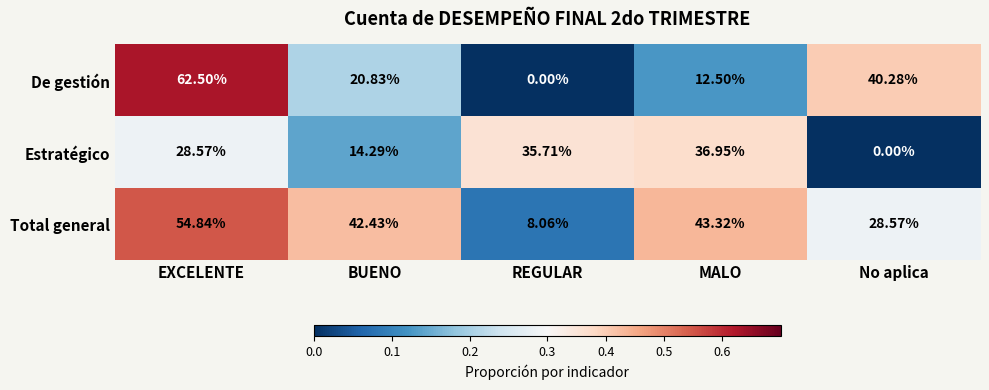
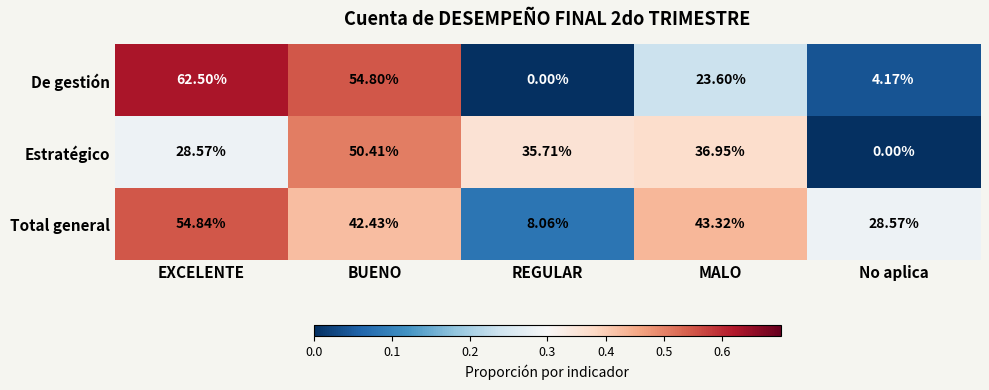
De gestión, BUENO: 20.83% -> 54.80%
De gestión, MALO: 12.50% -> 23.60%
De gestión, No aplica: 40.28% -> 4.17%
Estratégico, BUENO: 14.29% -> 50.41%
